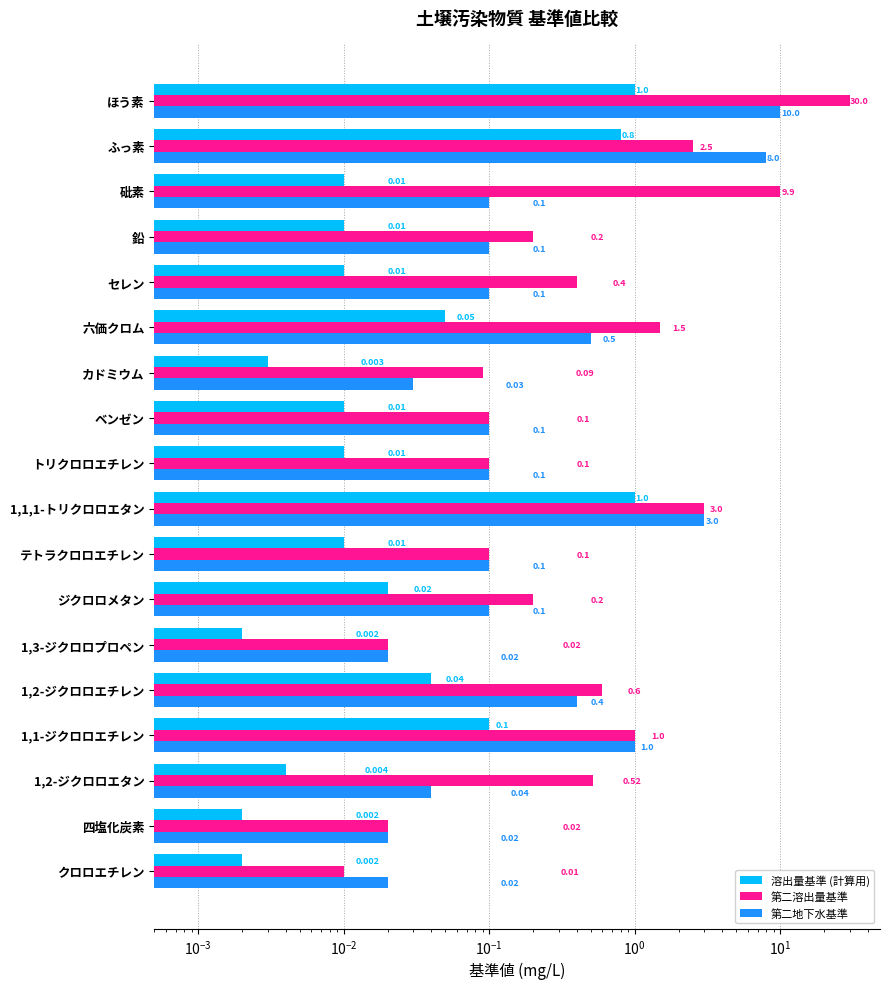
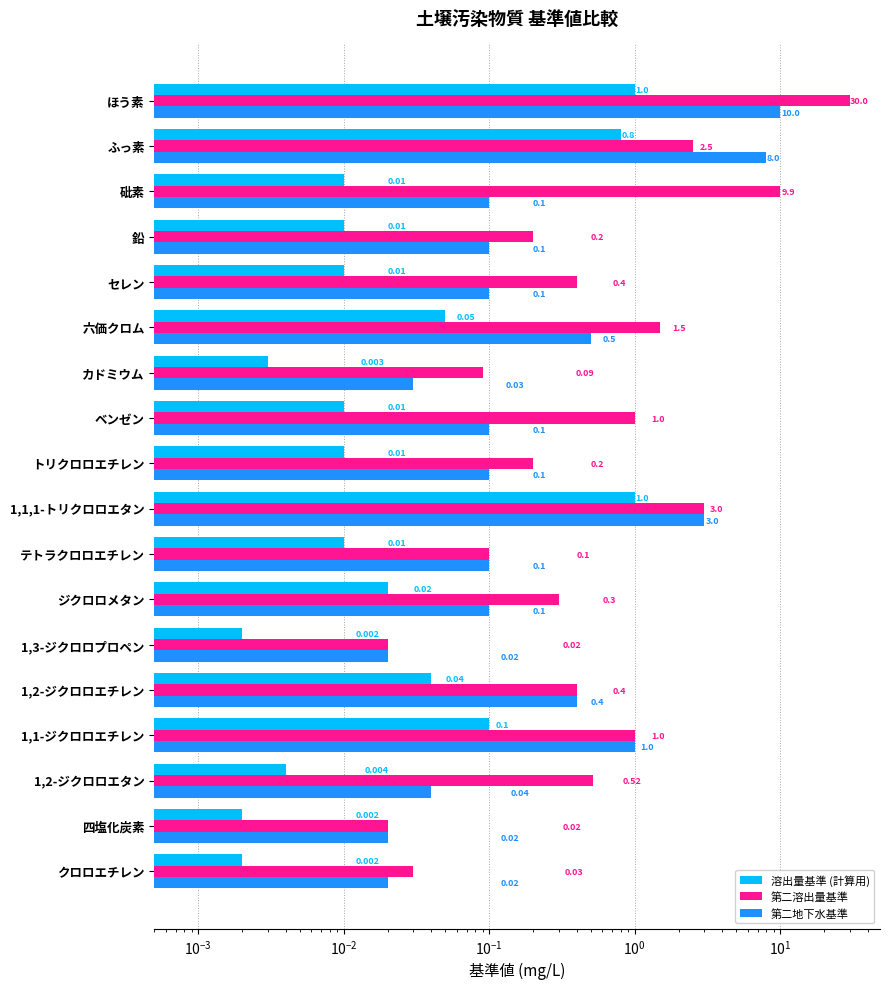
第二溶出量基準, ベンゼン: 0.1 -> 1.0
第二溶出量基準, トリクロロエチレン: 0.1 -> 0.2
第二溶出量基準, ジクロロメタン: 0.2 -> 0.3
第二溶出量基準, 1,2-ジクロロエチレン: 0.6 -> 0.4
第二溶出量基準, クロロエチレン: 0.01 -> 0.03
